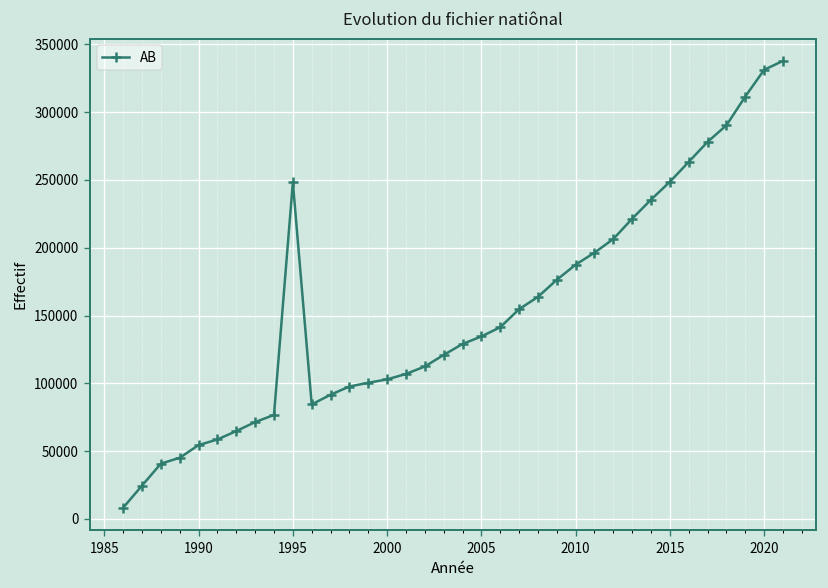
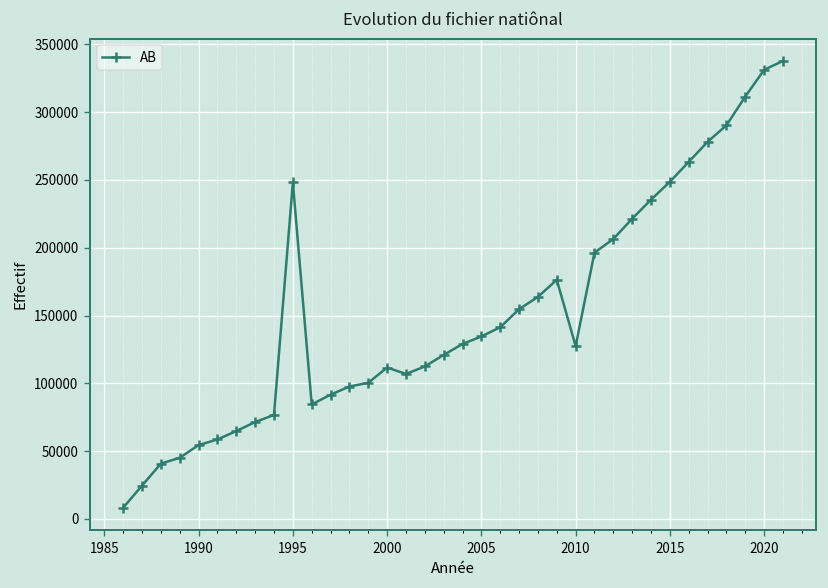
2000: 103000 -> 112000
2010: 188000 -> 127000
